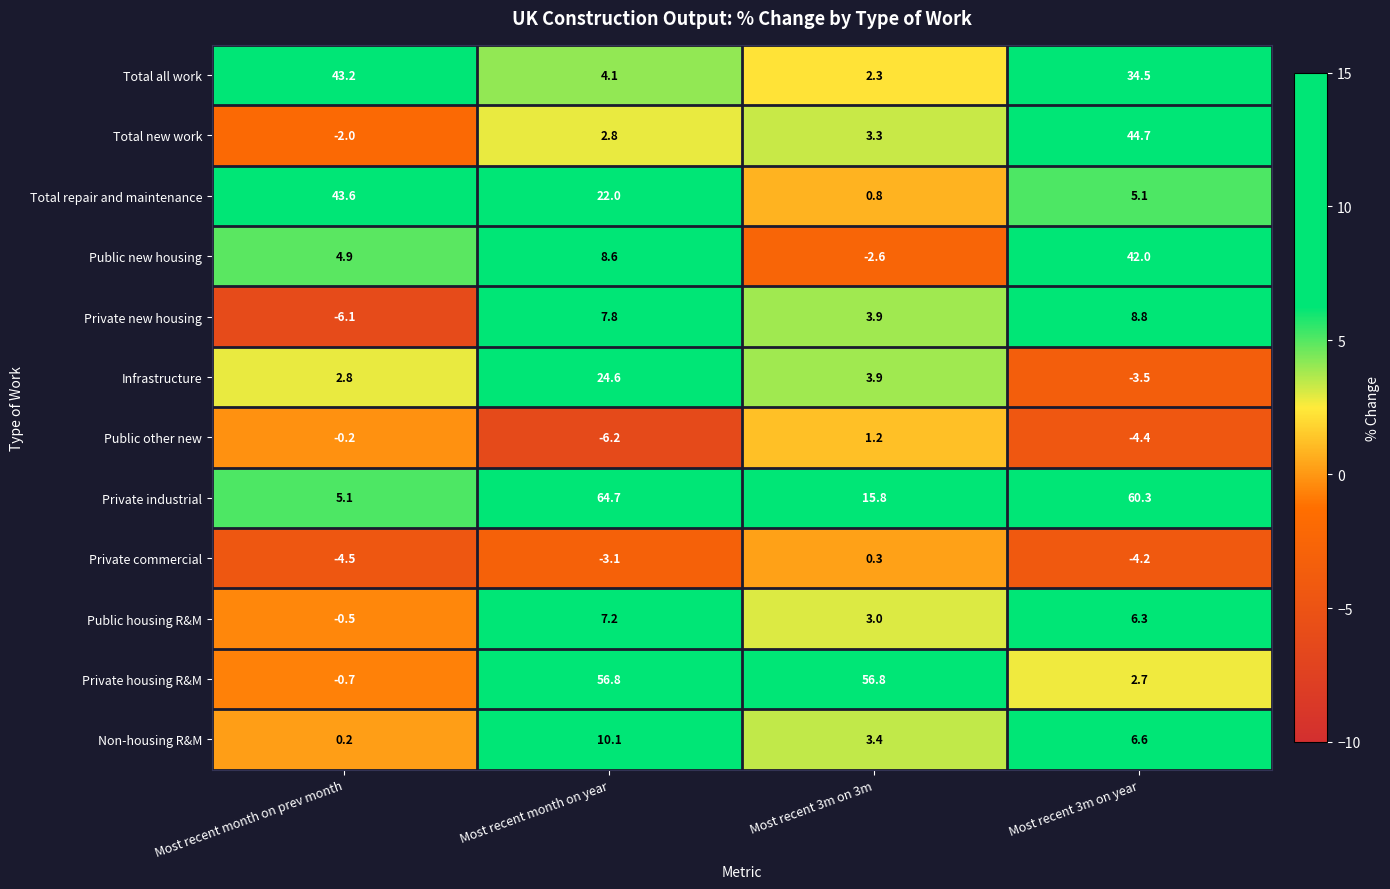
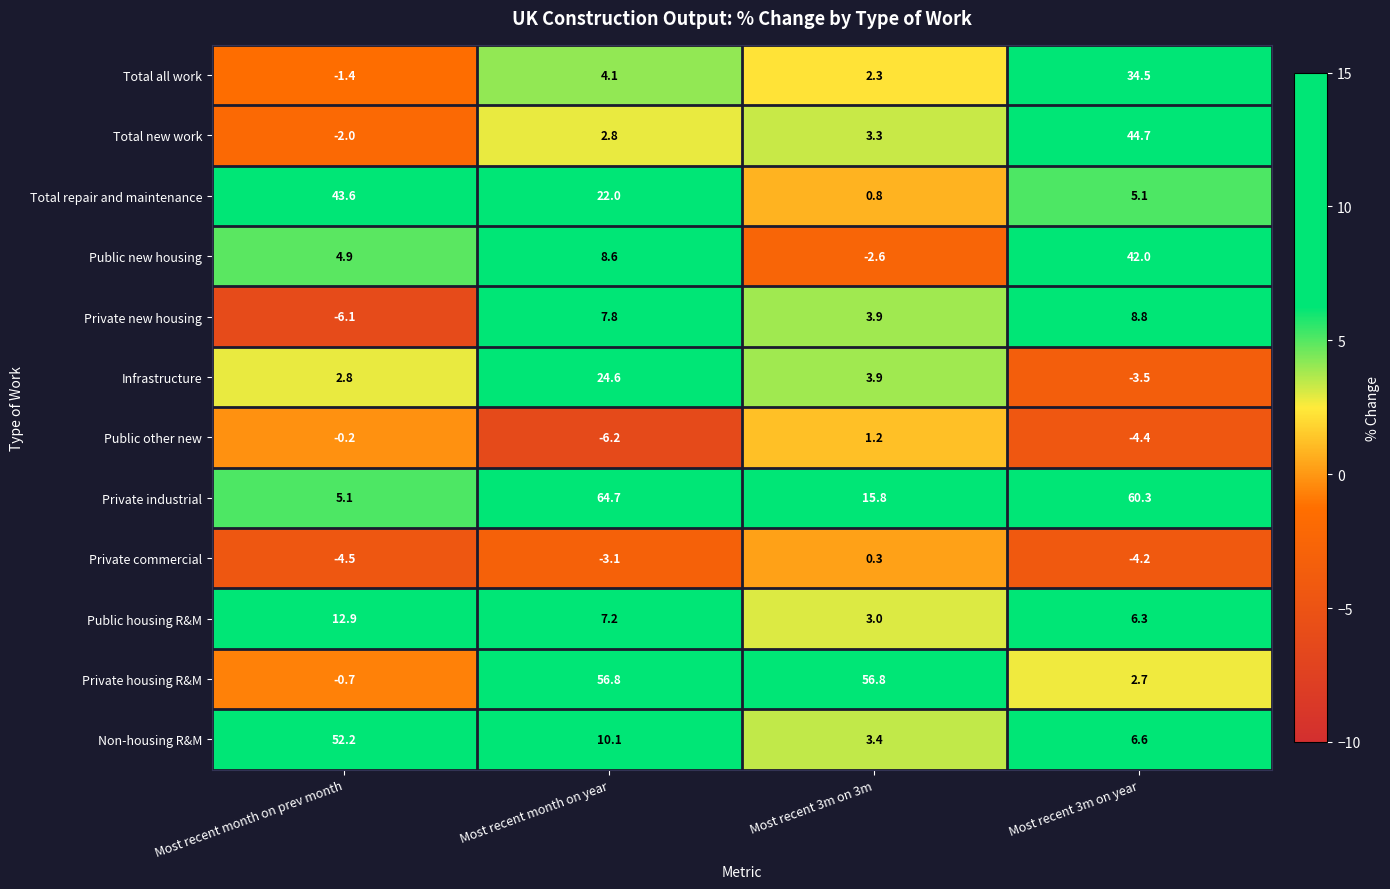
Total all work, Most recent month on prev month: 43.2 -> -1.4
Public housing R&M, Most recent month on prev month: -0.5 -> 12.9
Non-housing R&M, Most recent month on prev month: 0.2 -> 52.2
